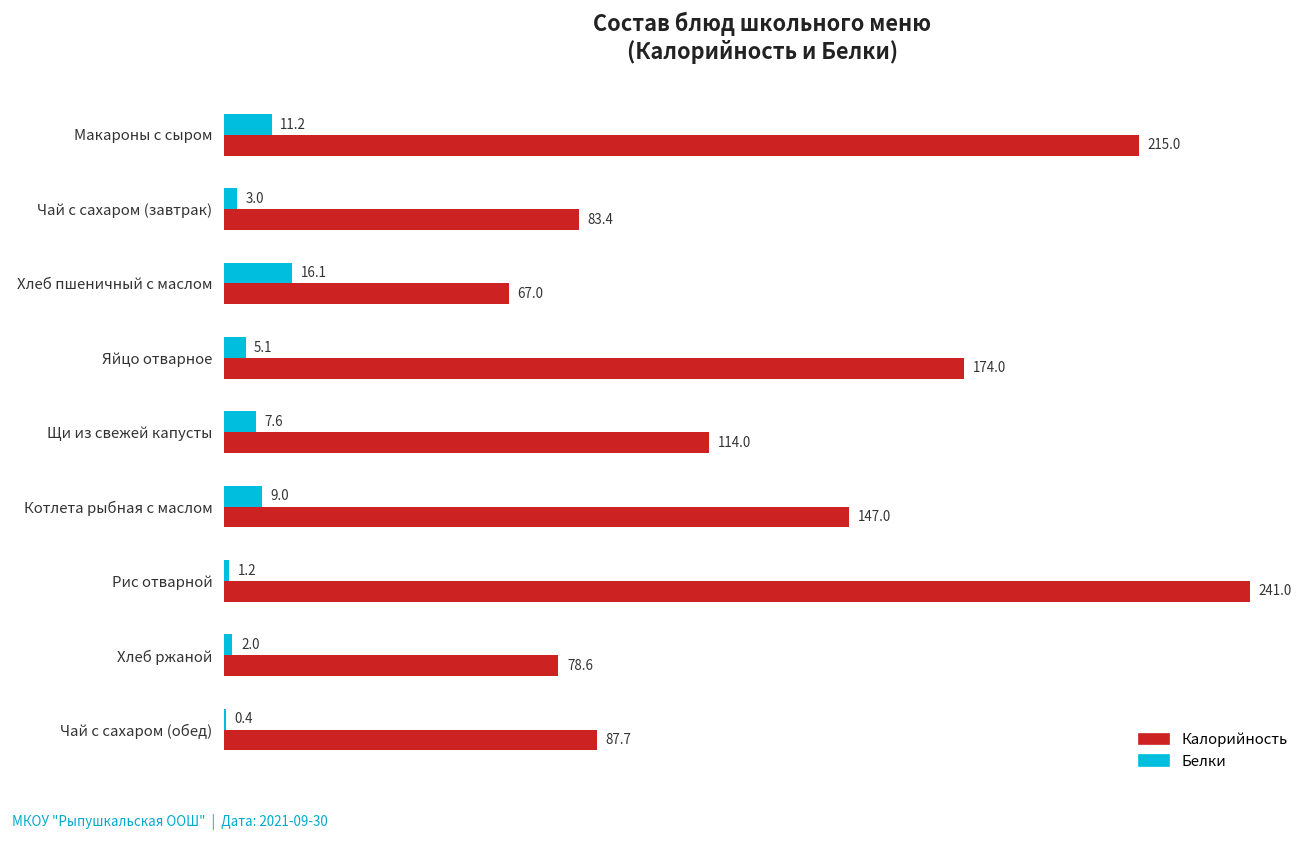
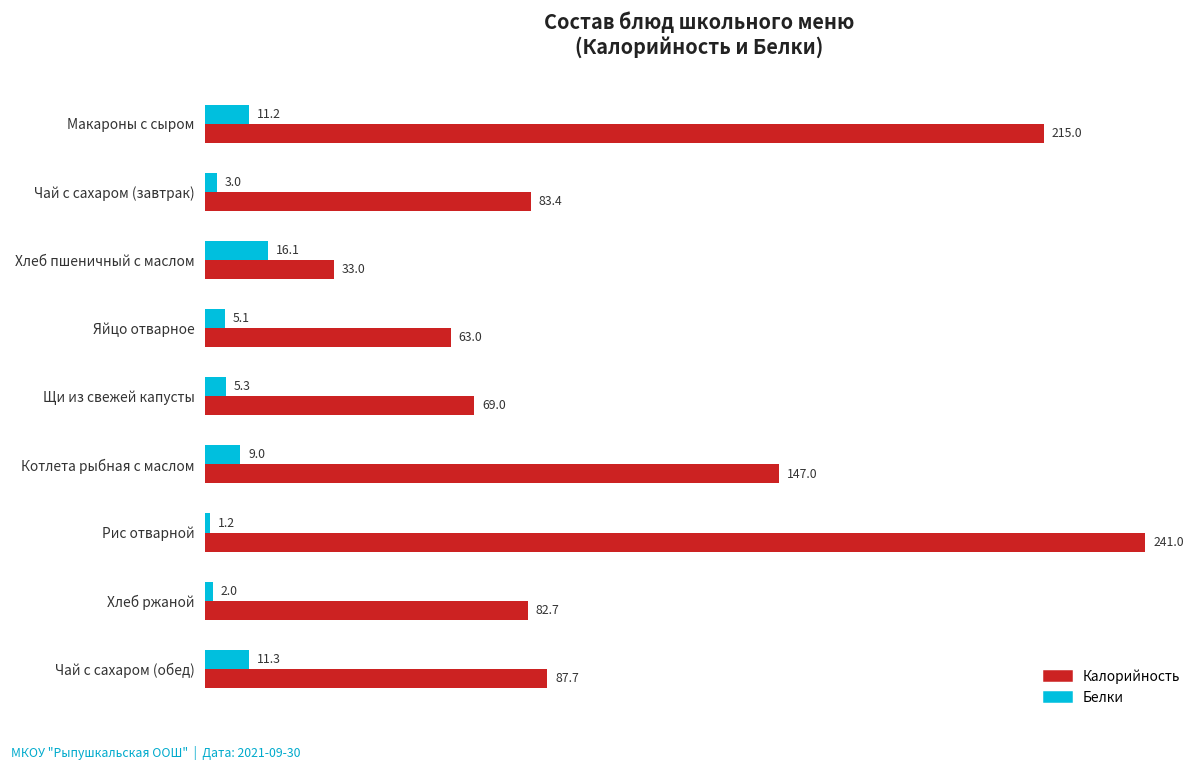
Калорийность, Хлеб пшеничный с маслом: 67.0 -> 33.0
Калорийность, Яйцо отварное: 174.0 -> 63.0
Белки, Щи из свежей капусты: 7.6 -> 5.3
Калорийность, Щи из свежей капусты: 114.0 -> 69.0
Калорийность, Хлеб ржаной: 78.6 -> 82.7
Белки, Чай с сахаром (обед): 0.4 -> 11.3
